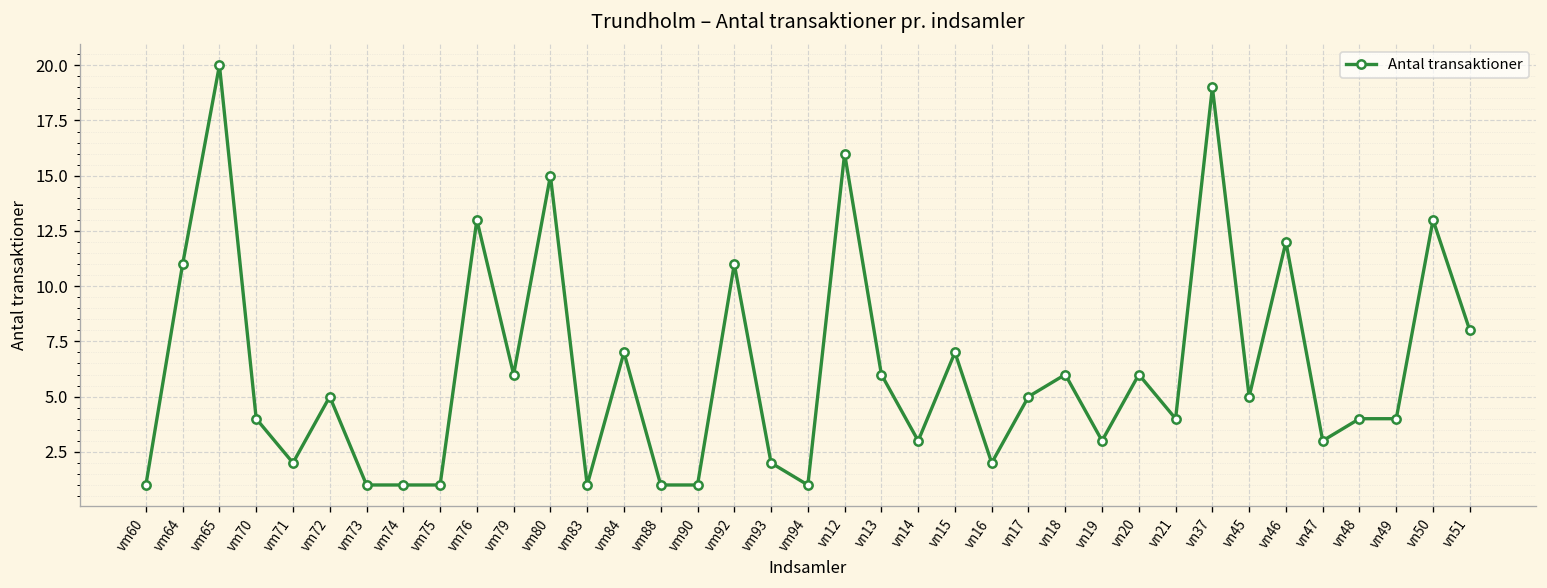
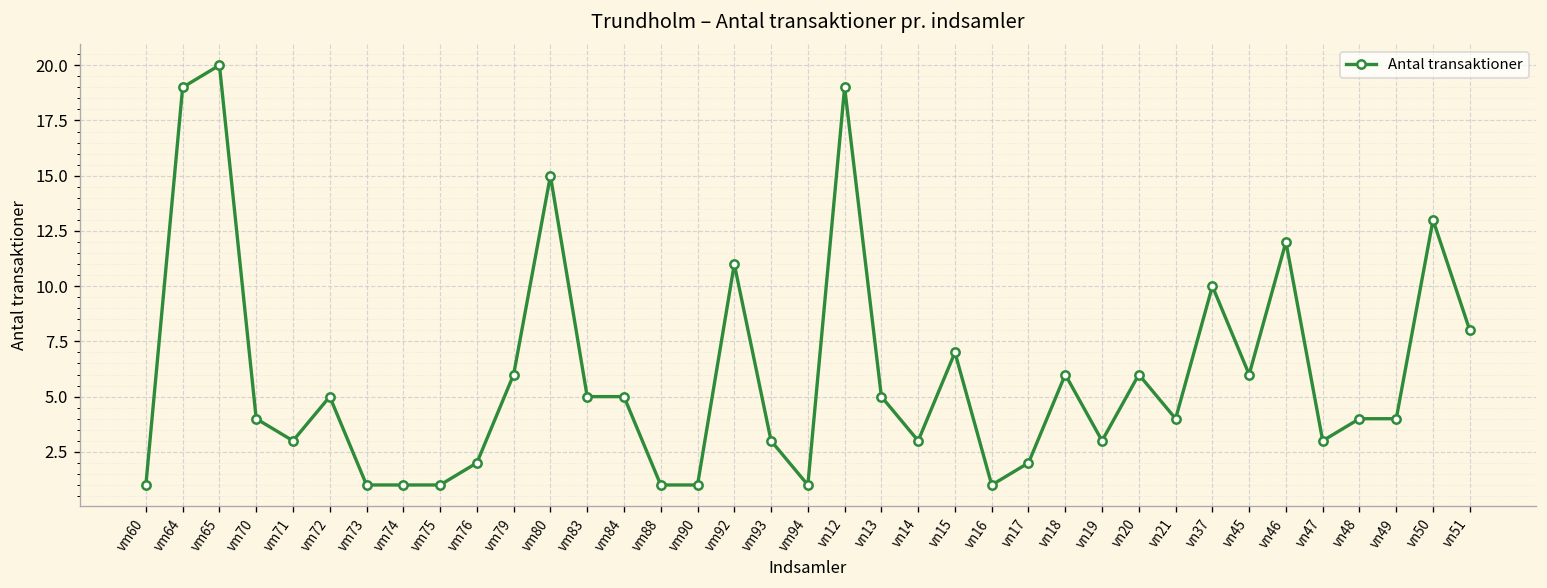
vm64: 11 -> 19
vm71: 2 -> 3
vm76: 13 -> 2
vm83: 1 -> 5
vm84: 7 -> 5
vm93: 2 -> 3
vn12: 16 -> 19
vn13: 6 -> 5
vn16: 2 -> 1
vn17: 5 -> 2
vn37: 19 -> 10
vn45: 5 -> 6
